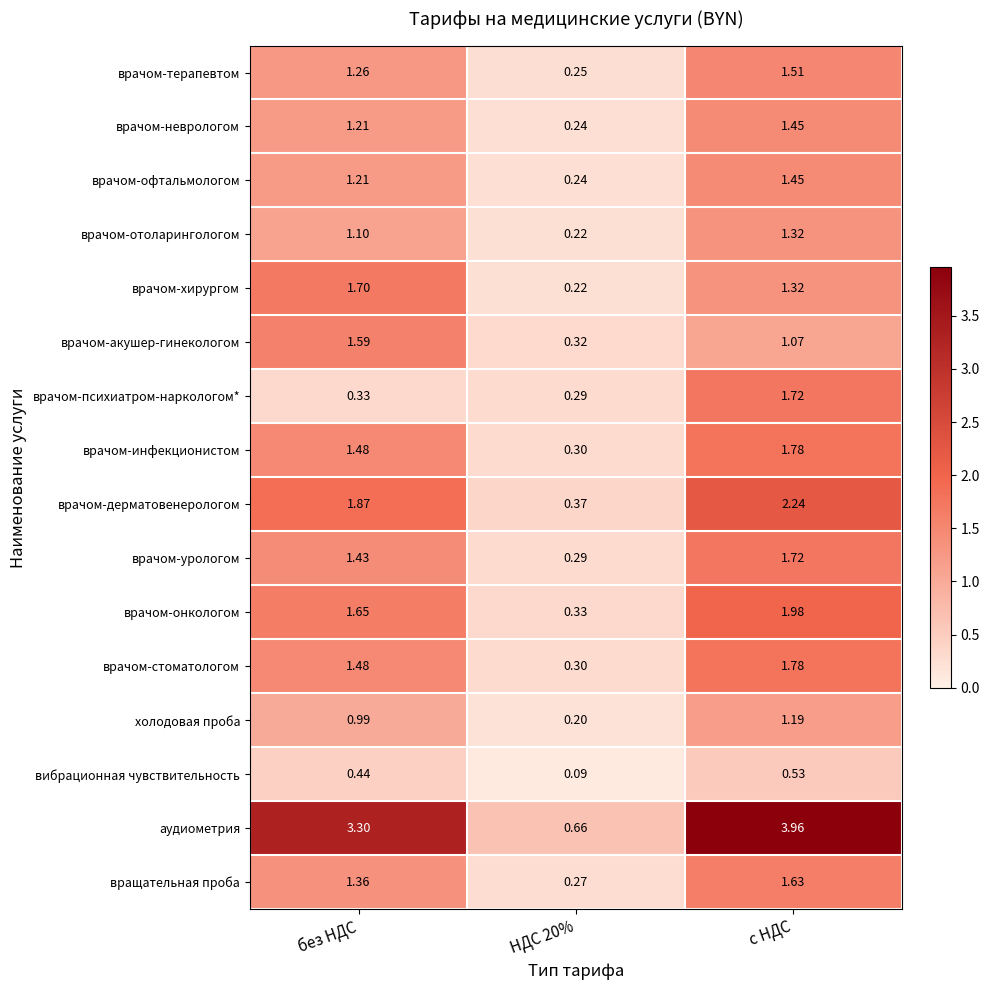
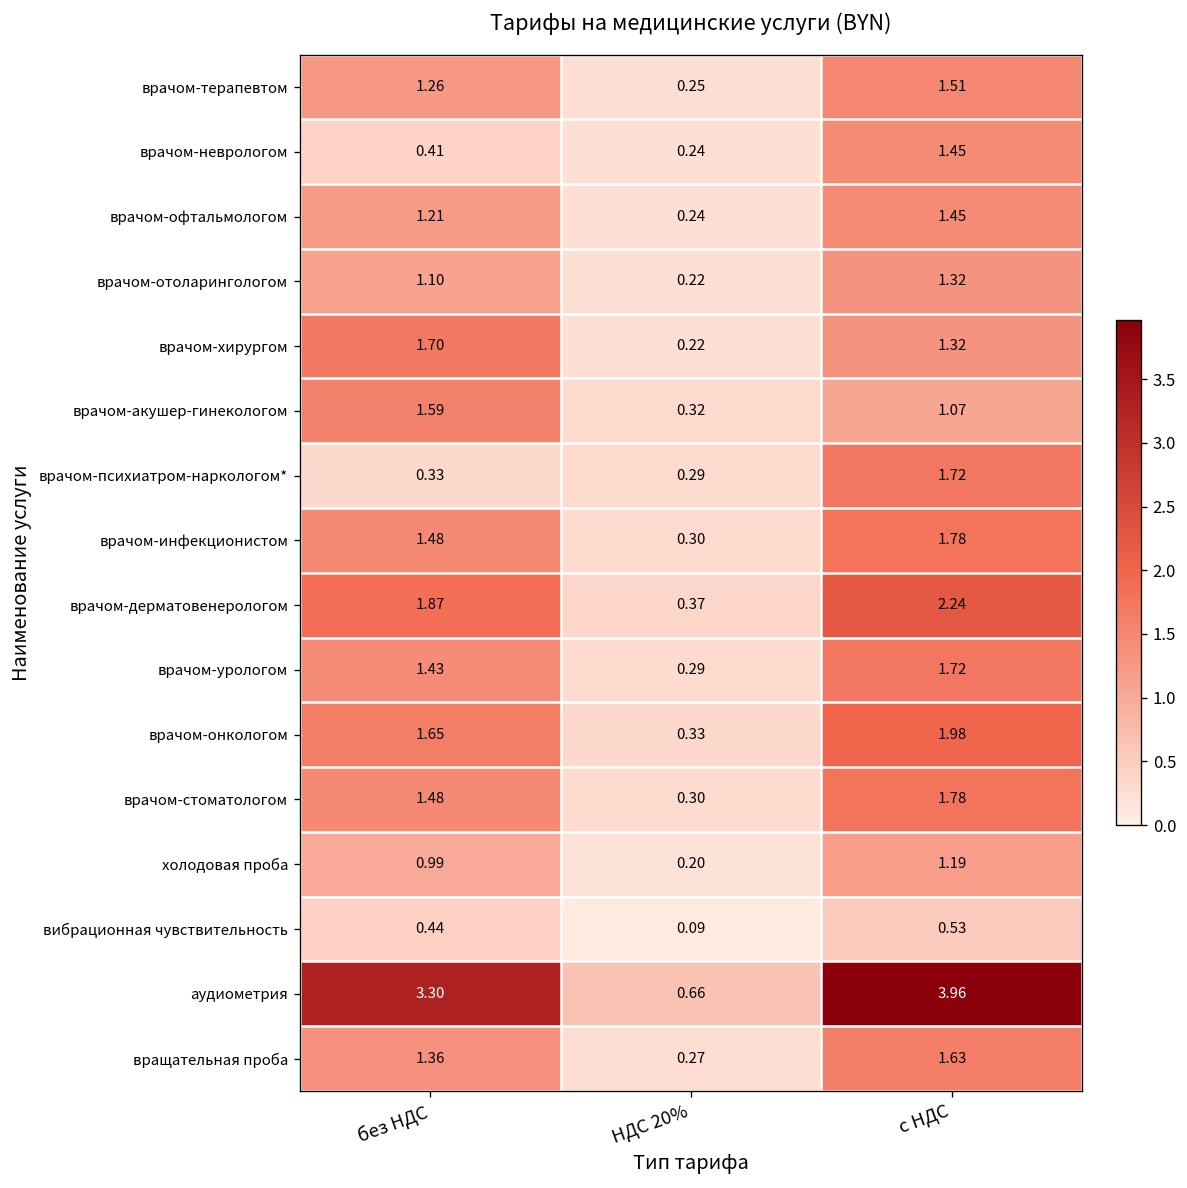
врачом-неврологом, без НДС: 1.21 -> 0.41
